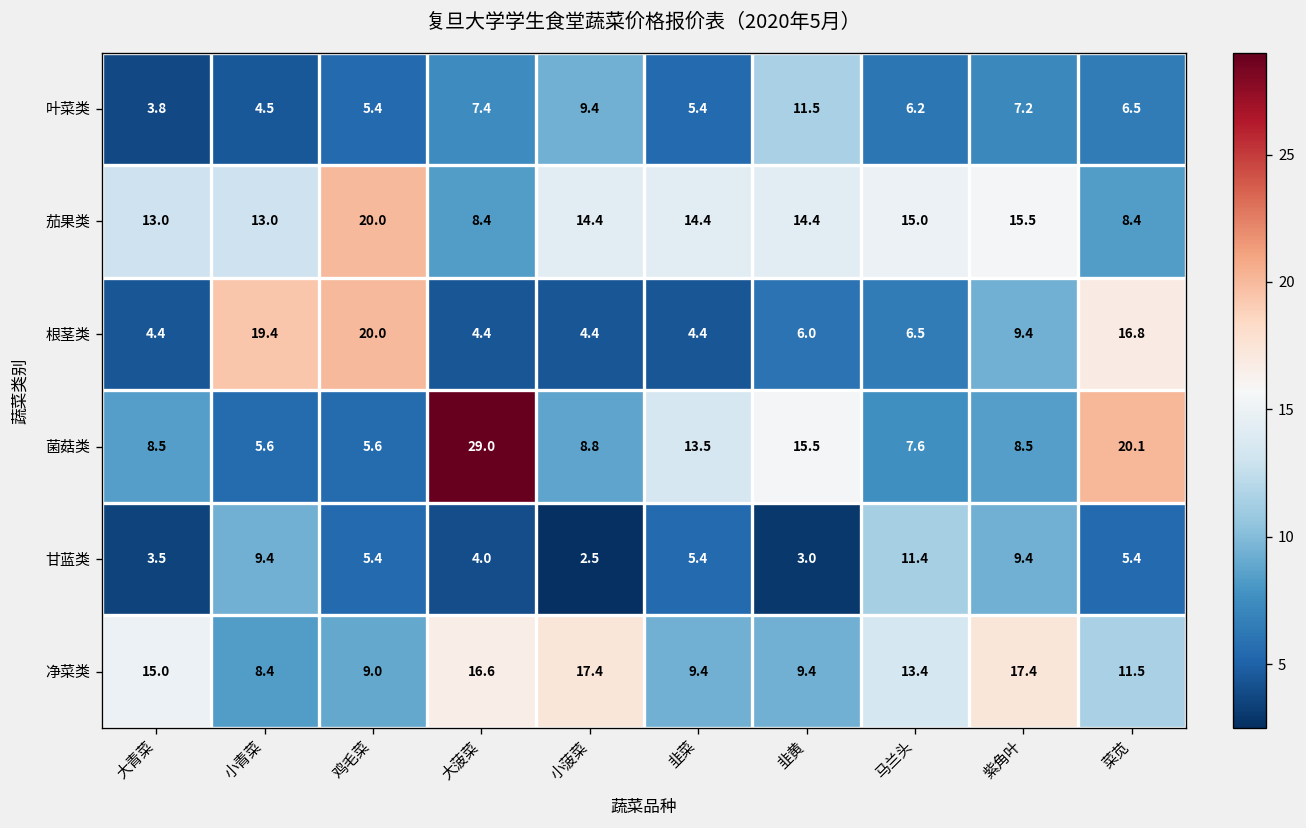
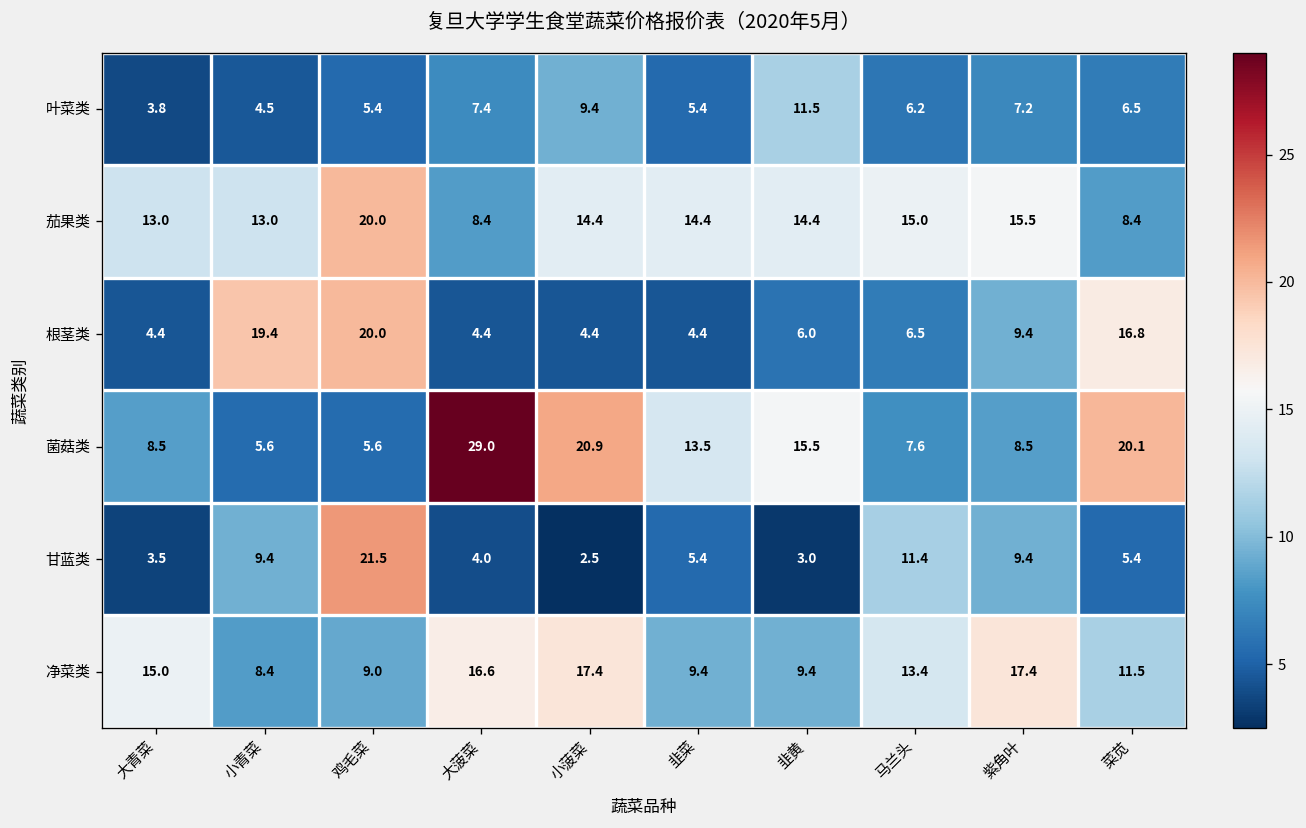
菌菇类, 小菠菜: 8.8 -> 20.9
甘蓝类, 鸡毛菜: 5.4 -> 21.5
